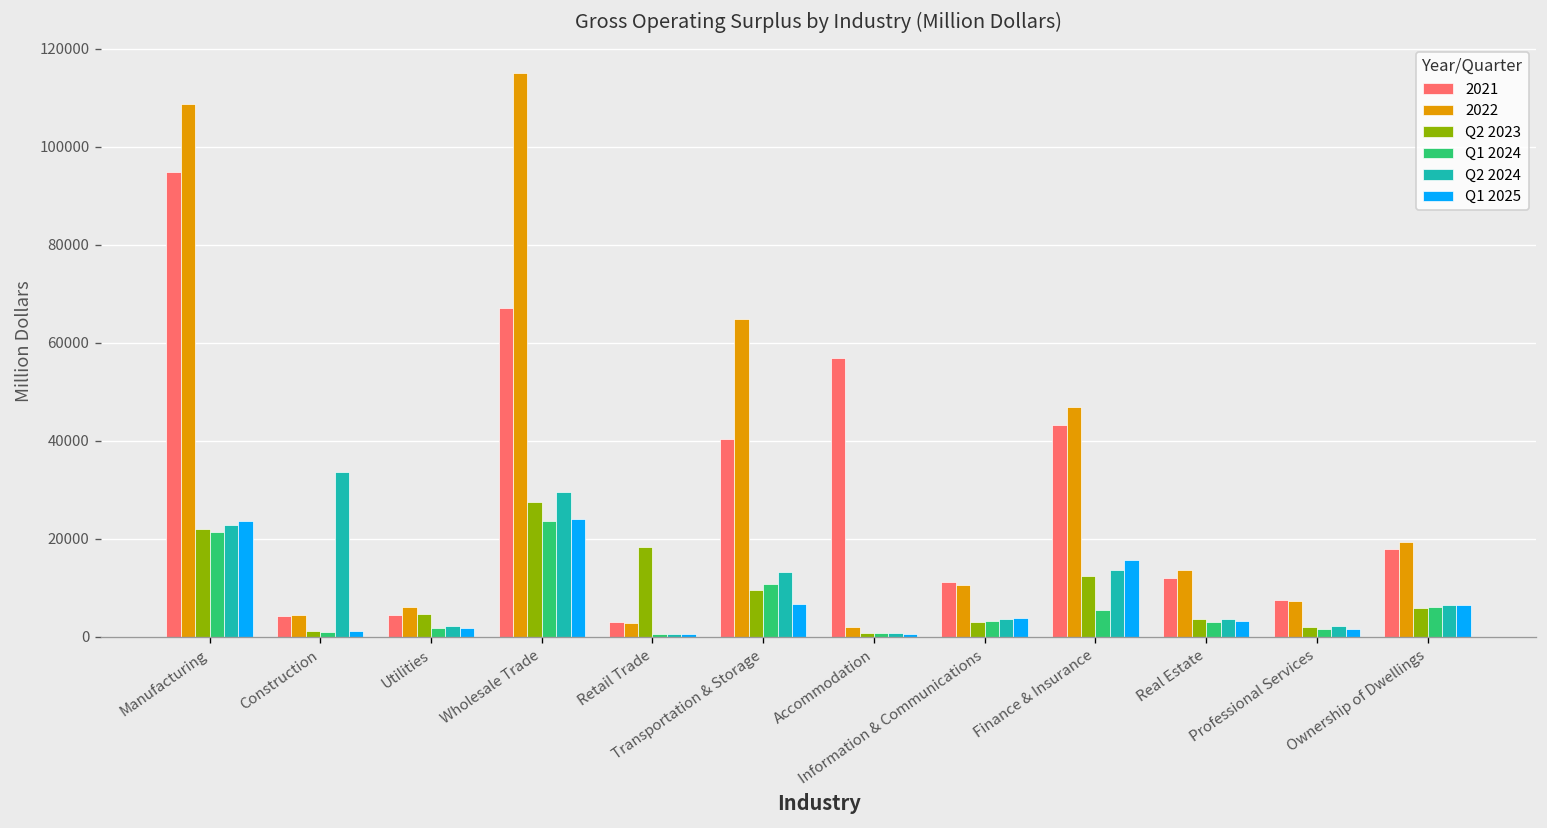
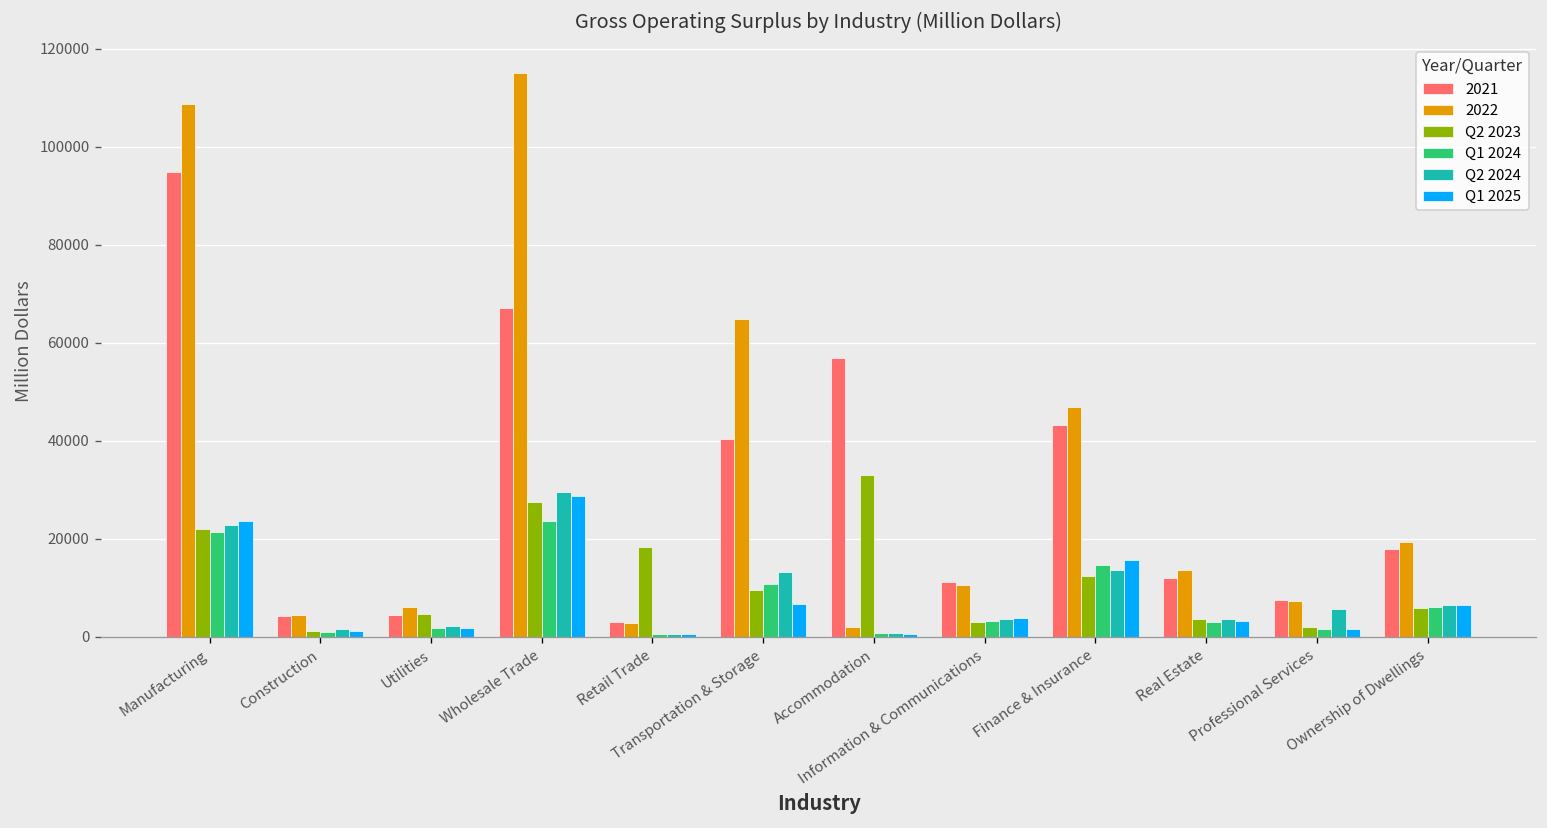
Q2 2024, Construction: 34000 -> 2000
Q1 2025, Wholesale Trade: 24000 -> 29000
Q2 2023, Accommodation: 1000 -> 33000
Q1 2024, Finance & Insurance: 5000 -> 15000
Q2 2024, Professional Services: 2000 -> 6000
